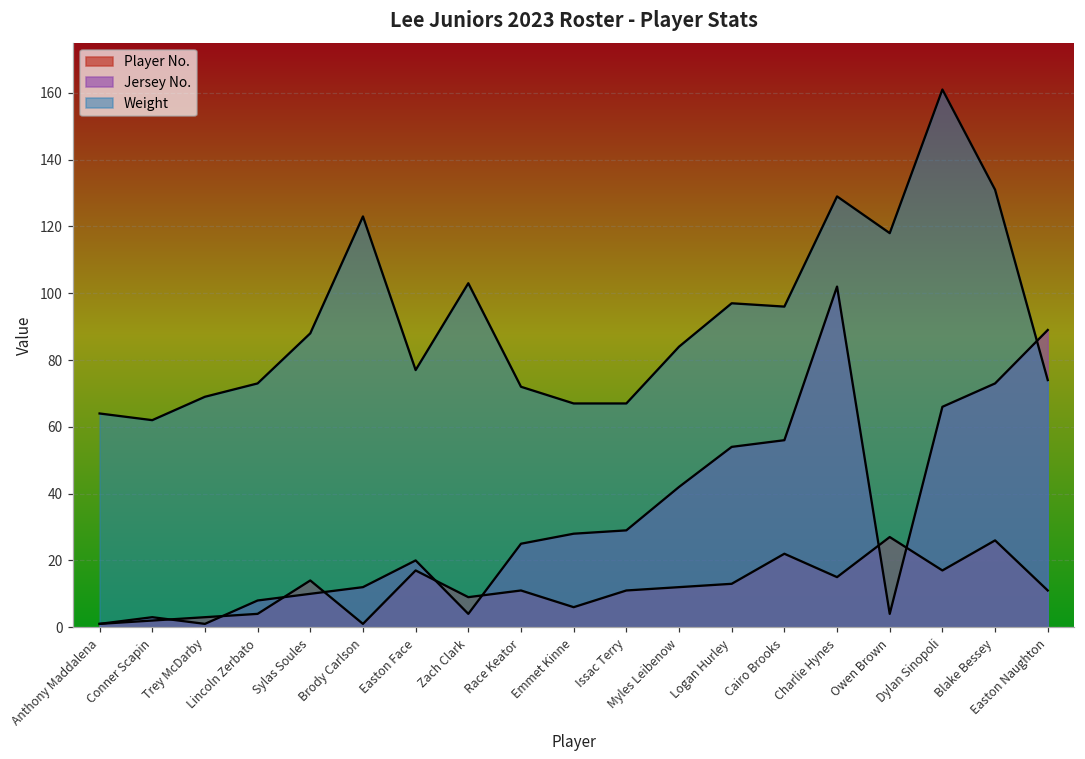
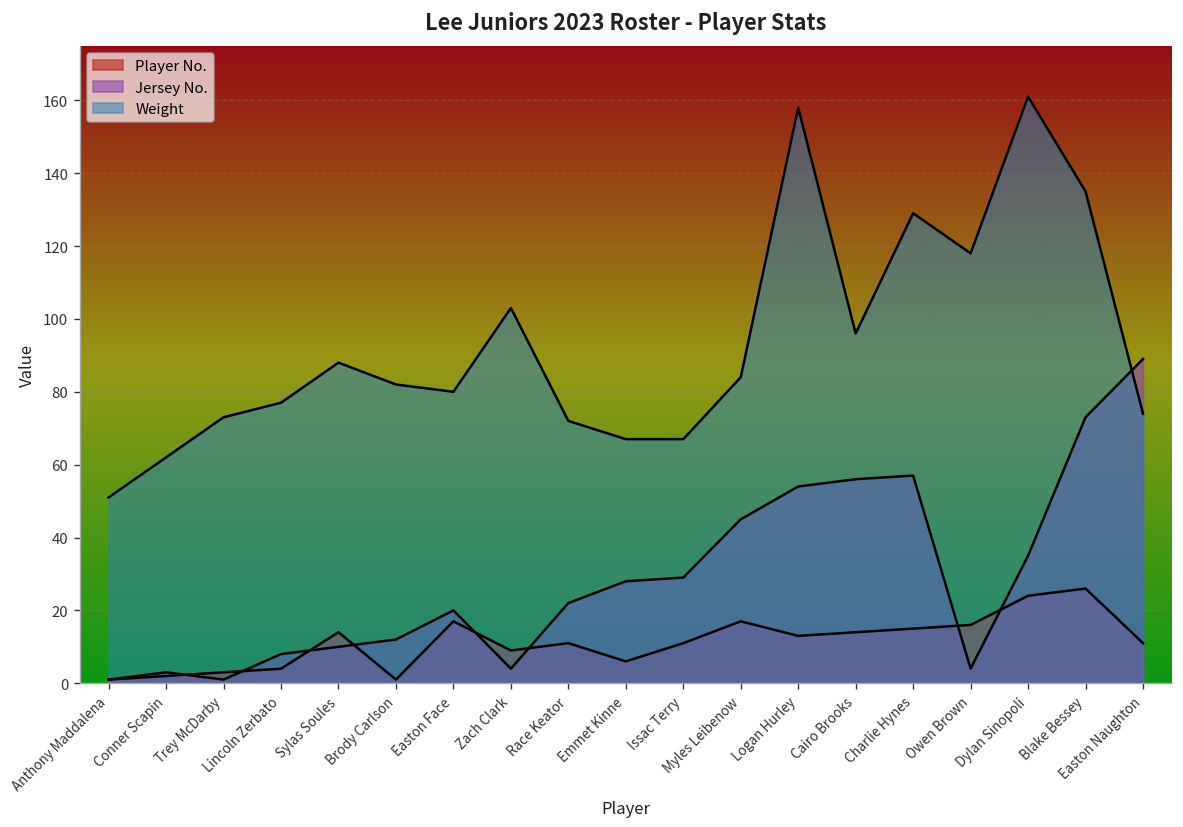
Weight, Anthony Maddalena: 64 -> 51
Weight, Trey McDarby: 69 -> 73
Weight, Lincoln Zerbato: 73 -> 77
Weight, Brody Carlson: 123 -> 82
Weight, Easton Face: 77 -> 80
Jersey No., Race Keator: 25 -> 22
Player No., Myles Leibenow: 12 -> 17
Jersey No., Myles Leibenow: 42 -> 45
Weight, Logan Hurley: 97 -> 158
Player No., Cairo Brooks: 22 -> 14
Jersey No., Charlie Hynes: 102 -> 57
Player No., Owen Brown: 27 -> 16
Player No., Dylan Sinopoli: 17 -> 24
Jersey No., Dylan Sinopoli: 66 -> 35
Weight, Blake Bessey: 131 -> 135
